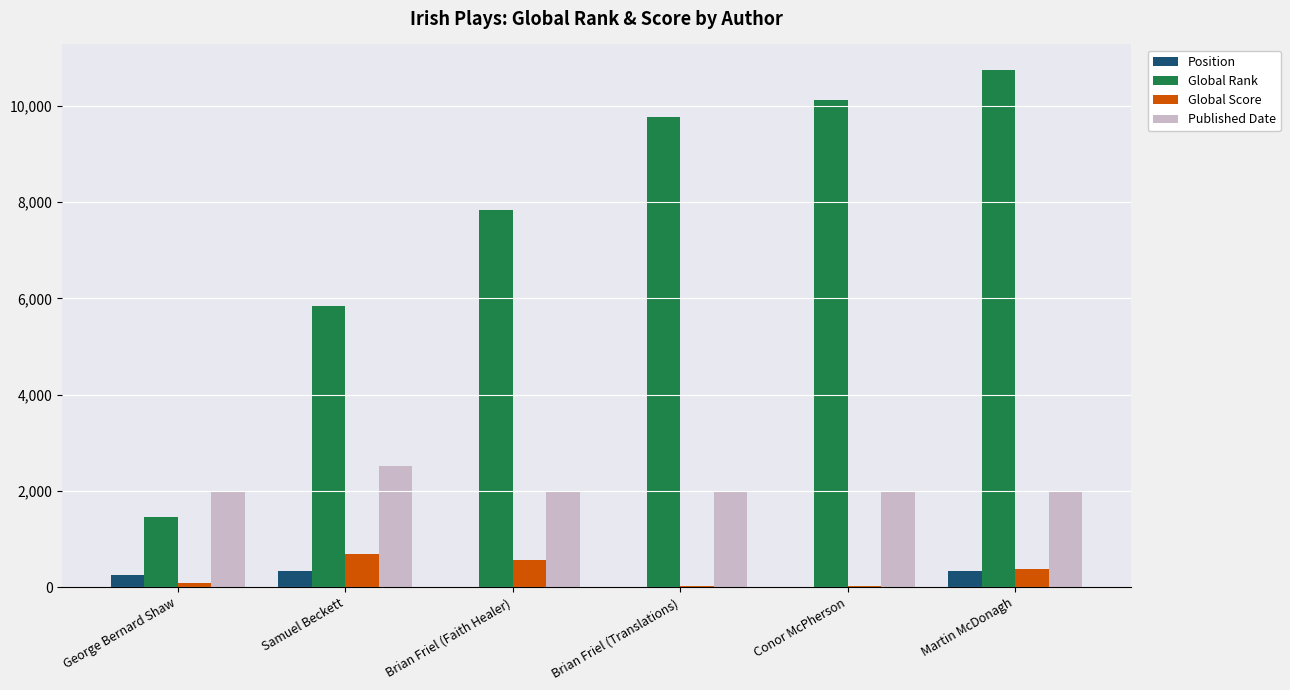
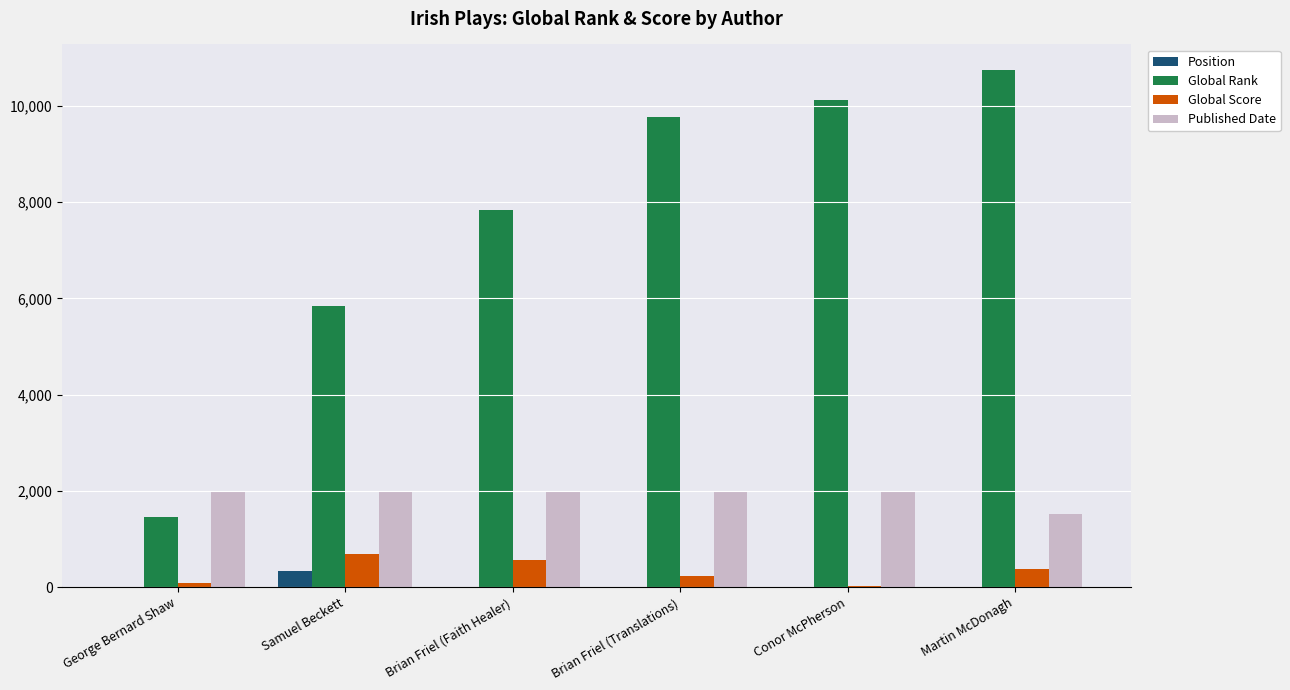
Position, George Bernard Shaw: 300 -> 0
Published Date, Samuel Beckett: 2,500 -> 2,000
Global Score, Brian Friel (Translations): 0 -> 200
Position, Martin McDonagh: 300 -> 0
Published Date, Martin McDonagh: 2,000 -> 1,500
